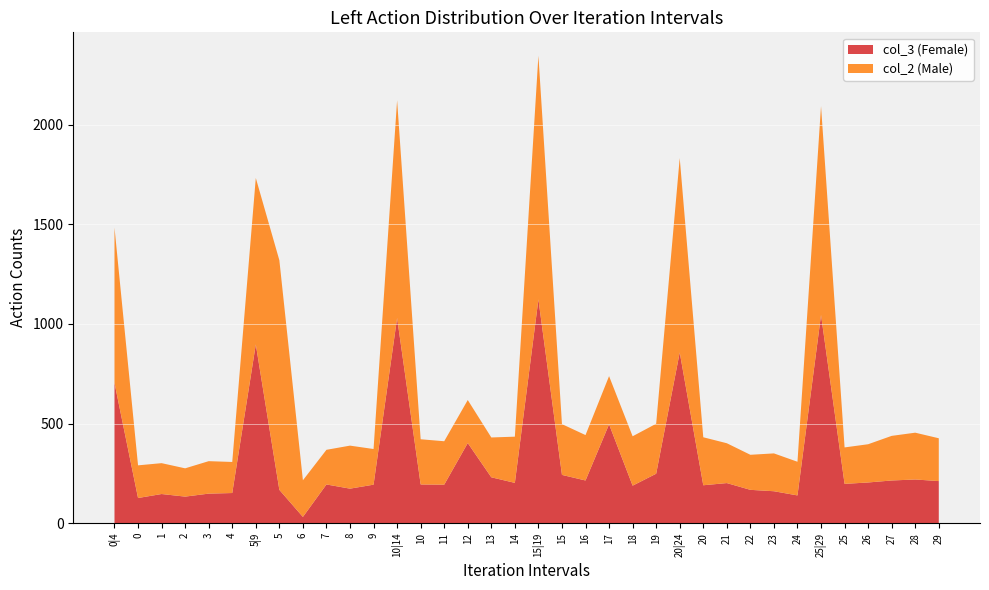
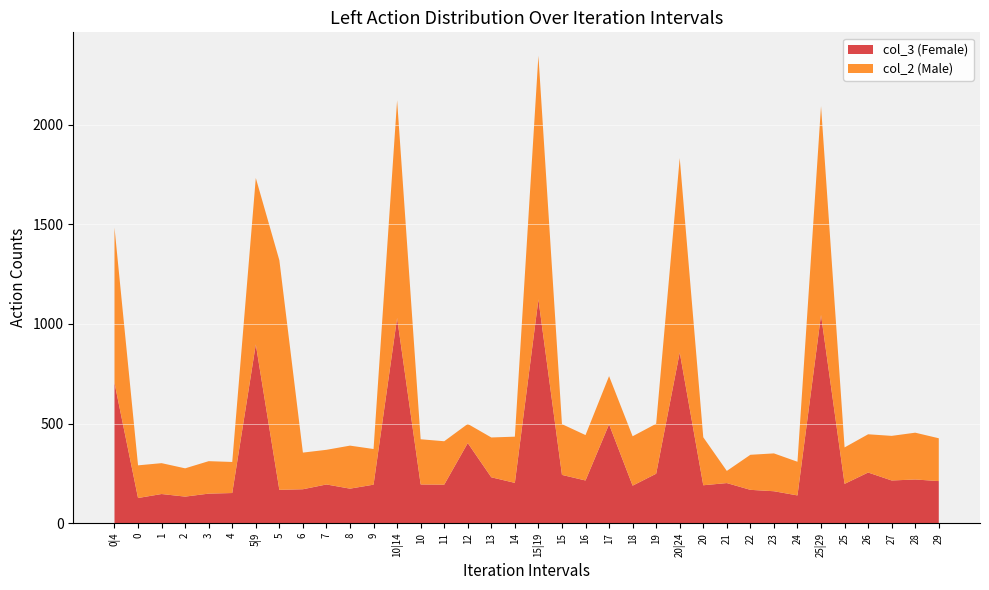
col_3 (Female), 6: 30 -> 170
col_2 (Male), 12: 220 -> 100
col_2 (Male), 21: 200 -> 60
col_3 (Female), 26: 200 -> 250
